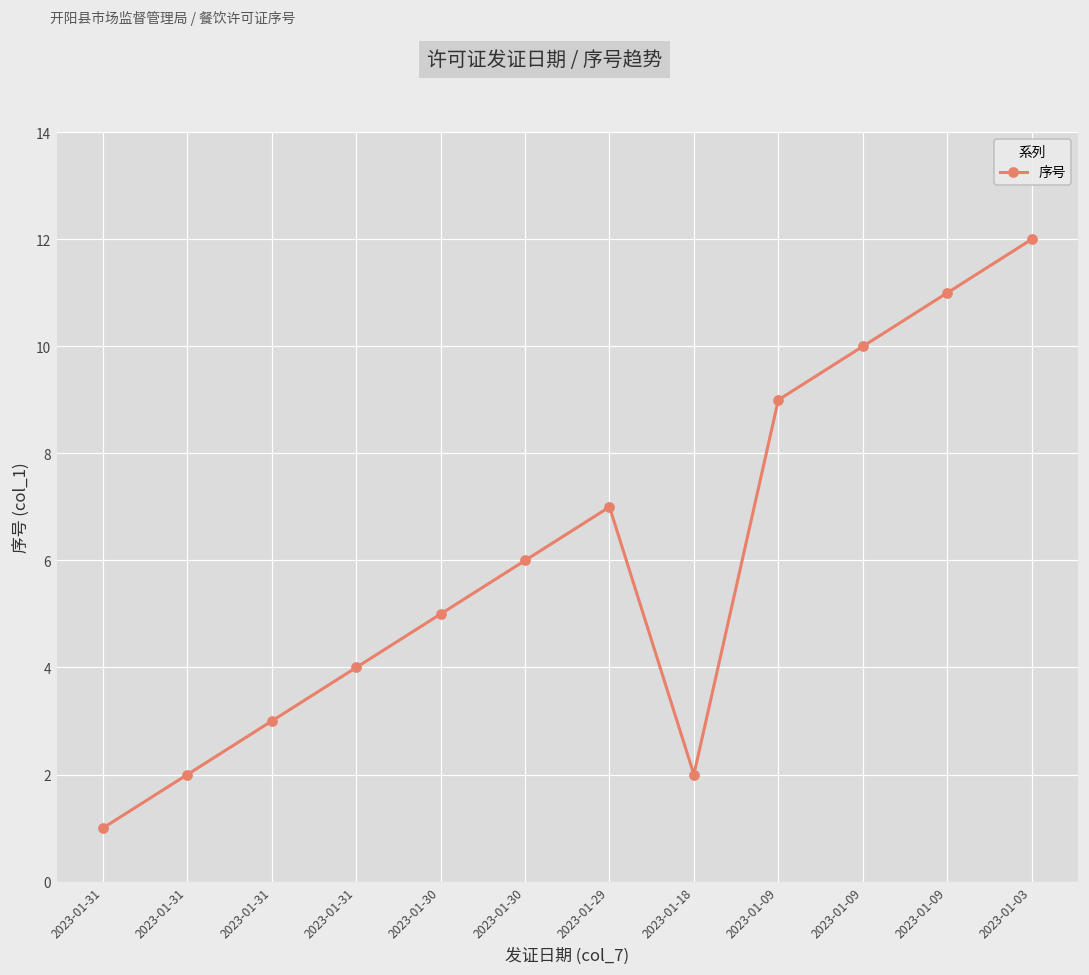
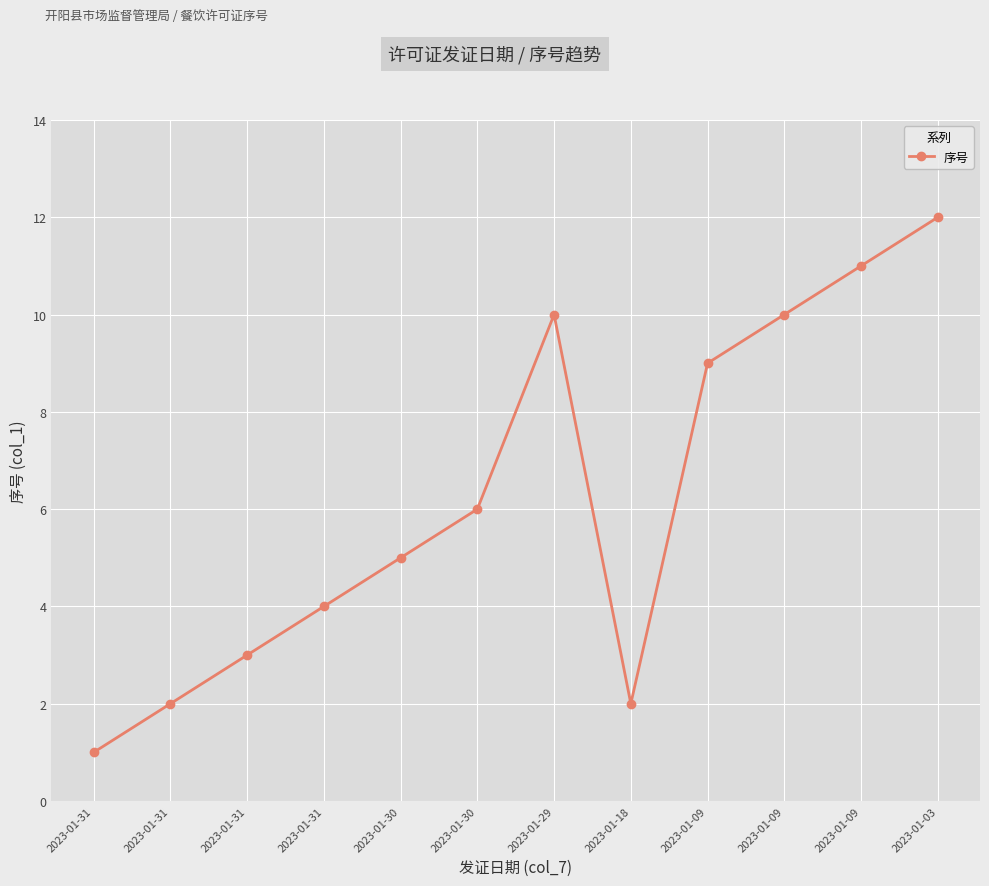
2023-01-29: 7 -> 10
